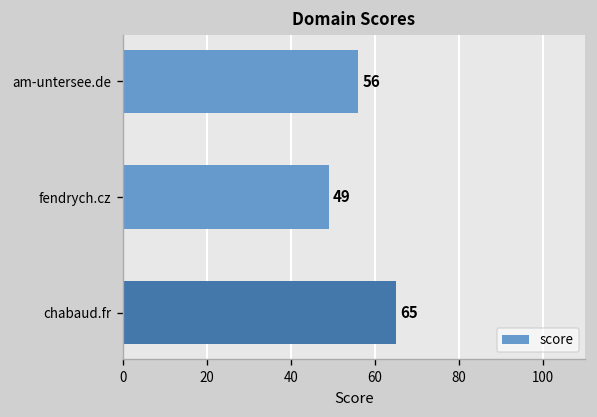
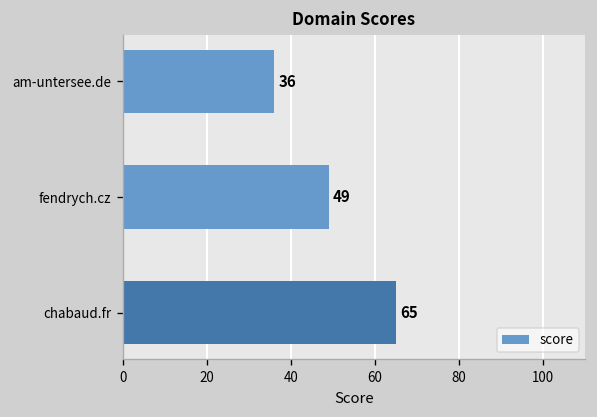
am-untersee.de: 56 -> 36
